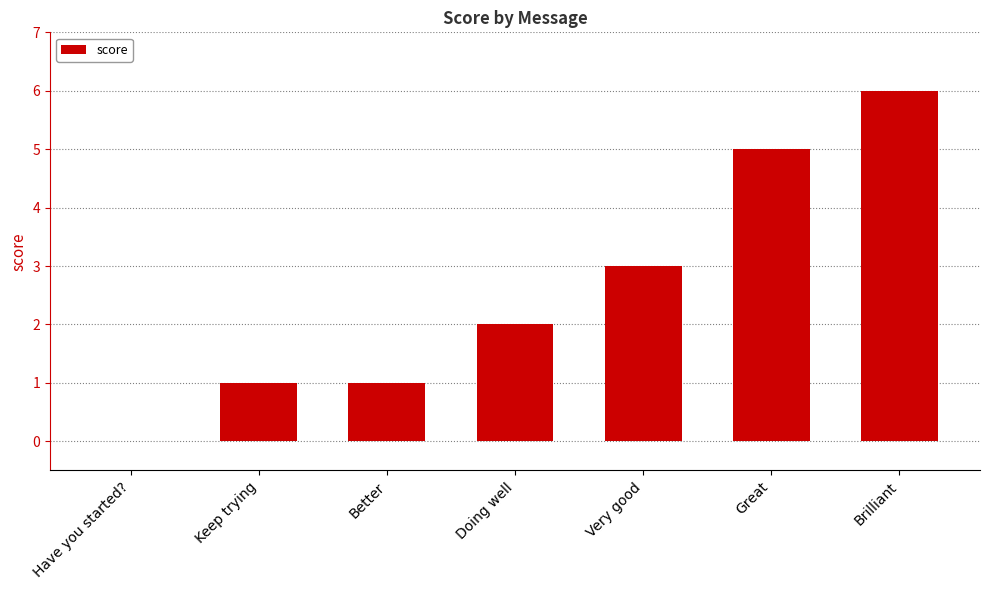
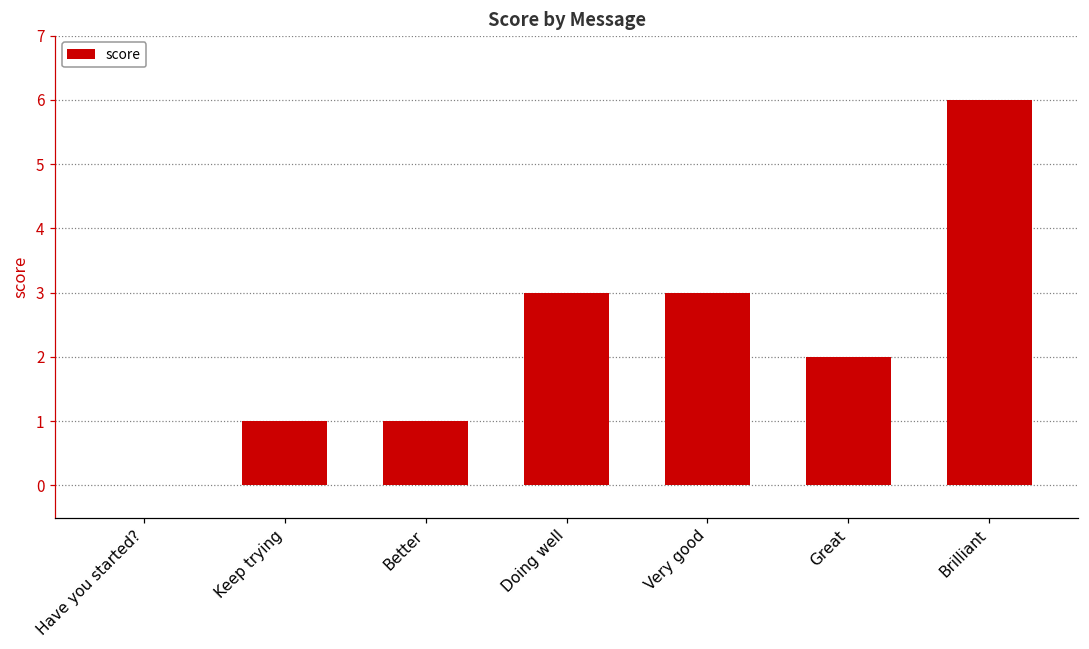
Doing well: 2 -> 3
Great: 5 -> 2
